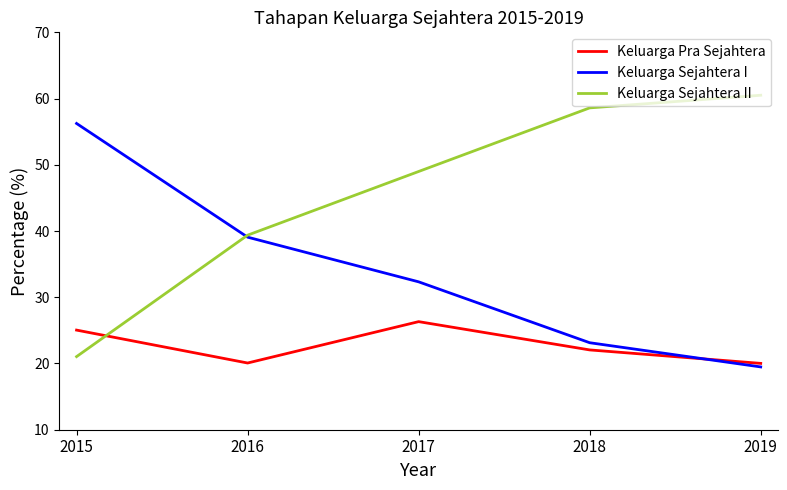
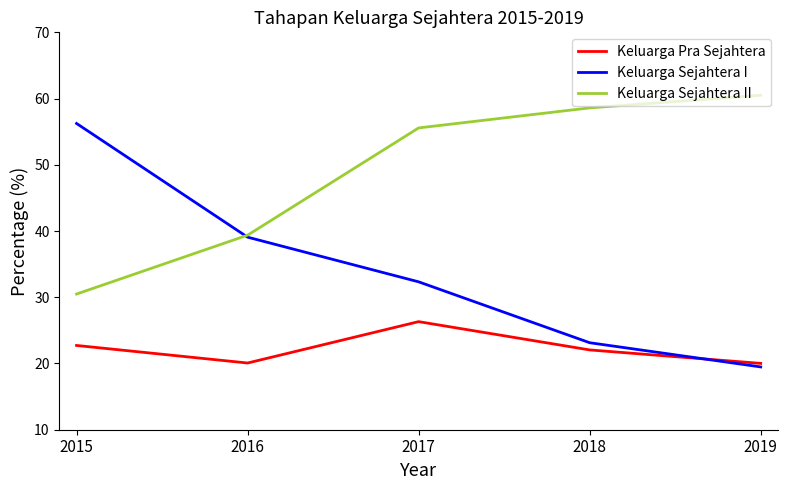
Keluarga Pra Sejahtera, 2015: 25 -> 23
Keluarga Sejahtera II, 2015: 21 -> 30
Keluarga Sejahtera II, 2017: 49 -> 56
